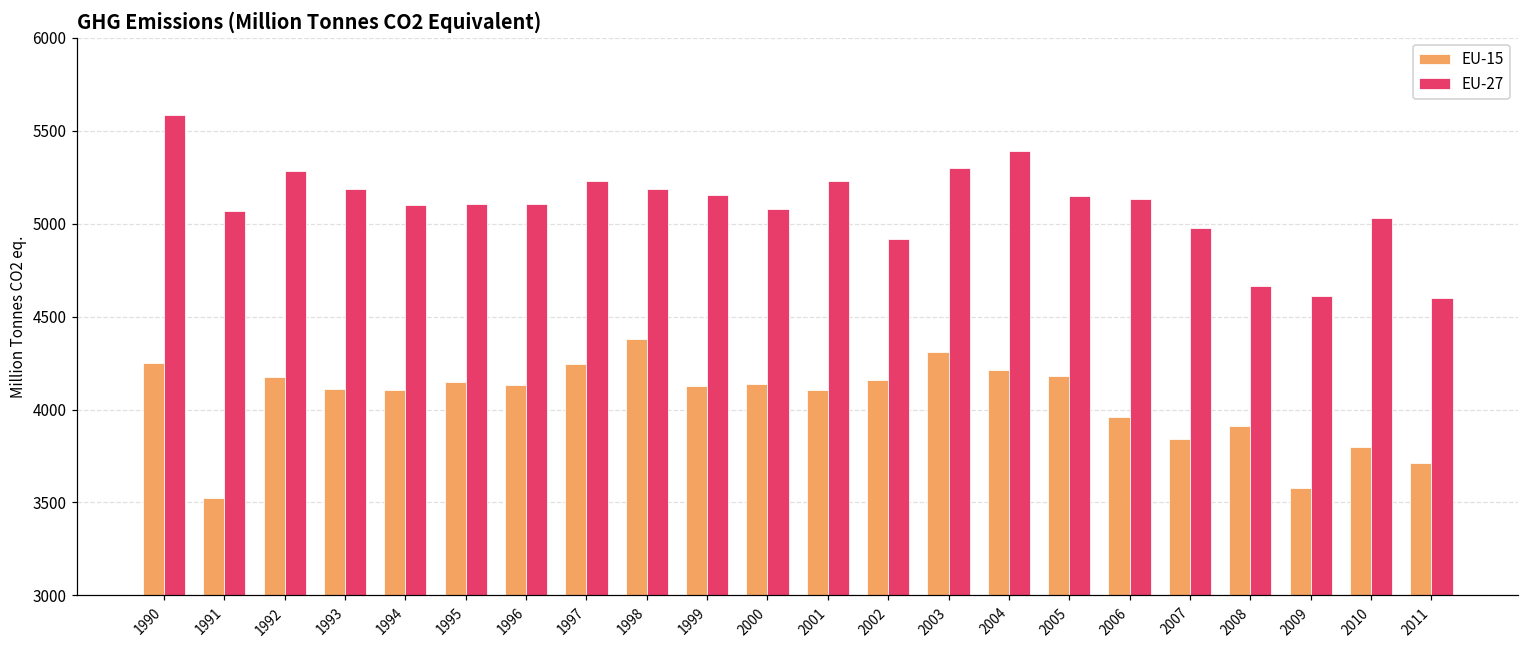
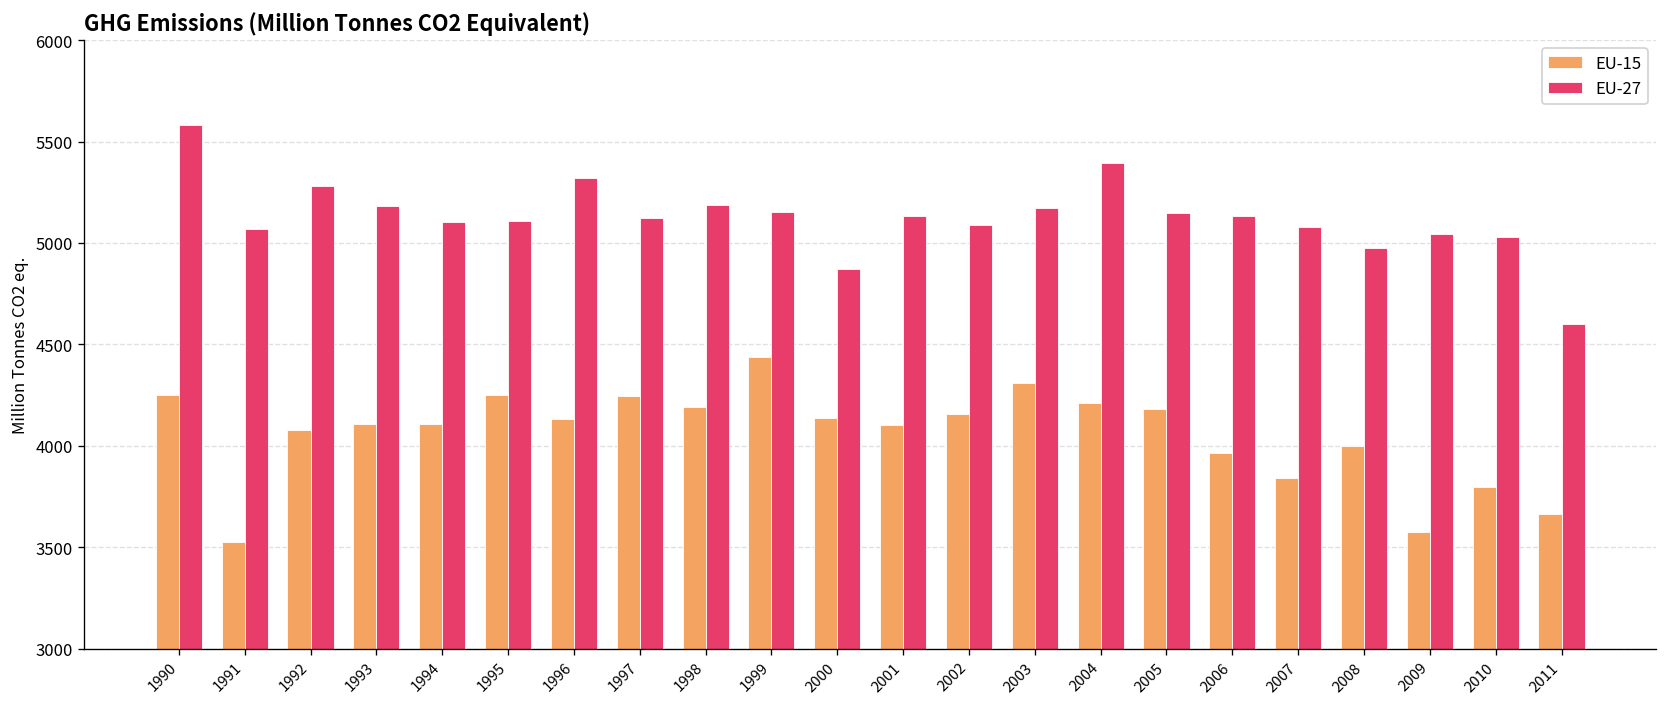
EU-15, 1992: 4180 -> 4080
EU-15, 1995: 4150 -> 4250
EU-27, 1996: 5110 -> 5320
EU-27, 1997: 5230 -> 5120
EU-15, 1998: 4380 -> 4190
EU-15, 1999: 4130 -> 4440
EU-27, 2000: 5080 -> 4870
EU-27, 2001: 5230 -> 5130
EU-27, 2002: 4920 -> 5090
EU-27, 2003: 5300 -> 5170
EU-27, 2007: 4970 -> 5080
EU-15, 2008: 3910 -> 4000
EU-27, 2008: 4660 -> 4970
EU-27, 2009: 4610 -> 5040
EU-15, 2011: 3710 -> 3660
